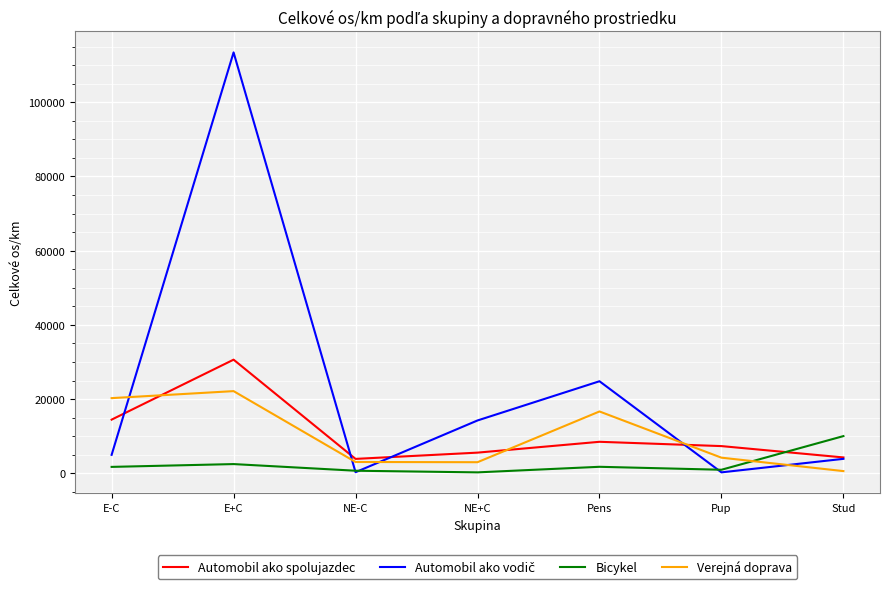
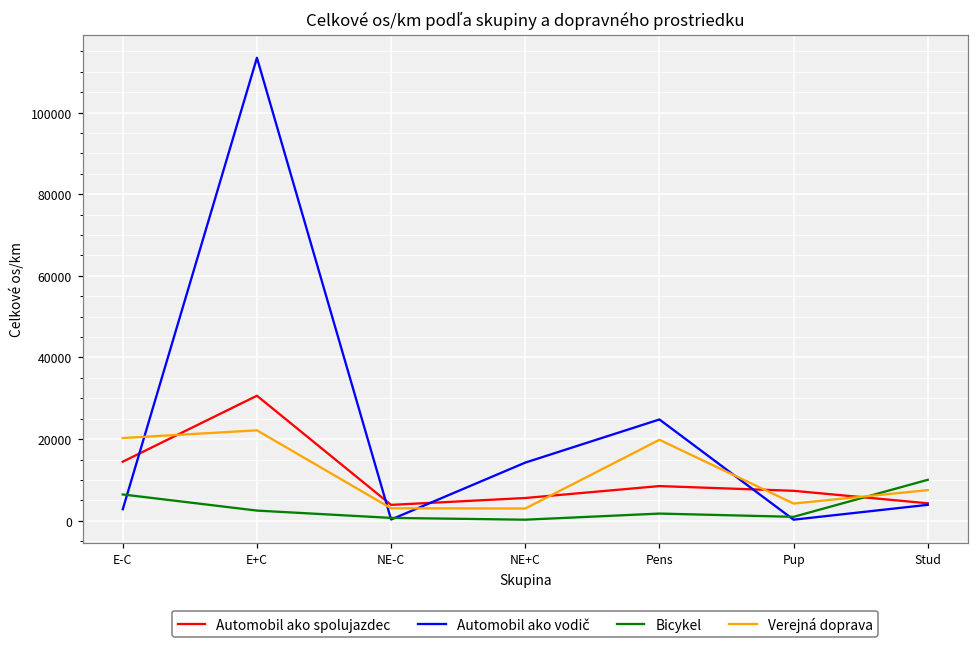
Automobil ako vodič, E-C: 5000 -> 3000
Bicykel, E-C: 2000 -> 6000
Verejná doprava, Pens: 17000 -> 20000
Verejná doprava, Stud: 1000 -> 7000
